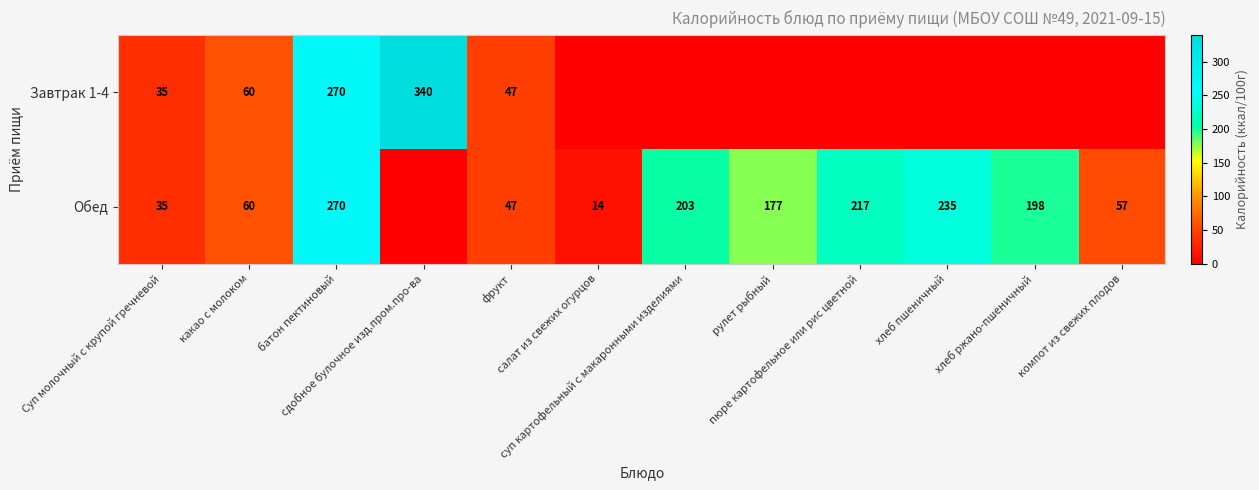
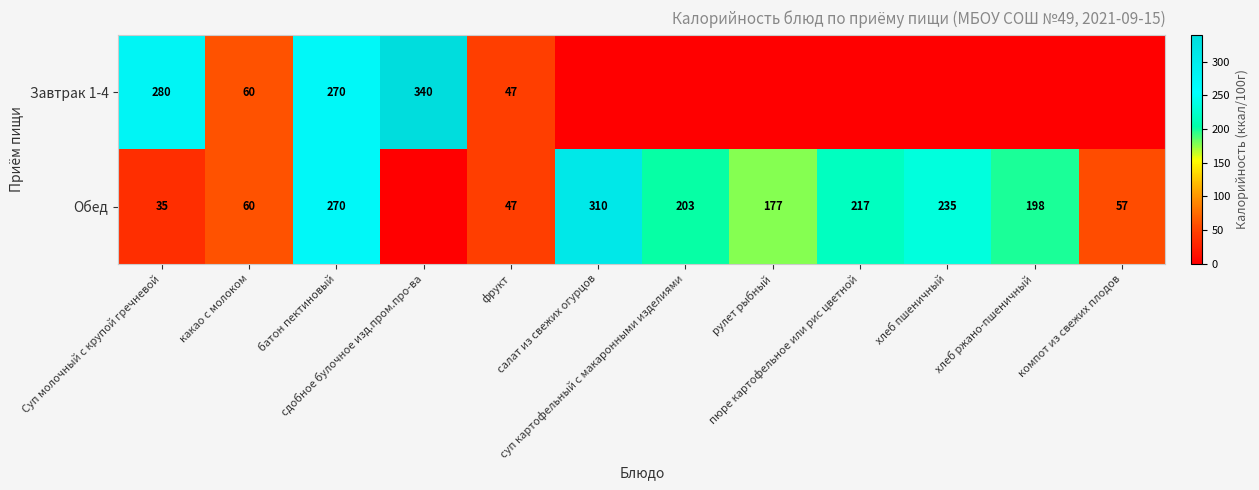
Завтрак 1-4, Суп молочный с крупой гречневой: 35 -> 280
Обед, салат из свежих огурцов: 14 -> 310
